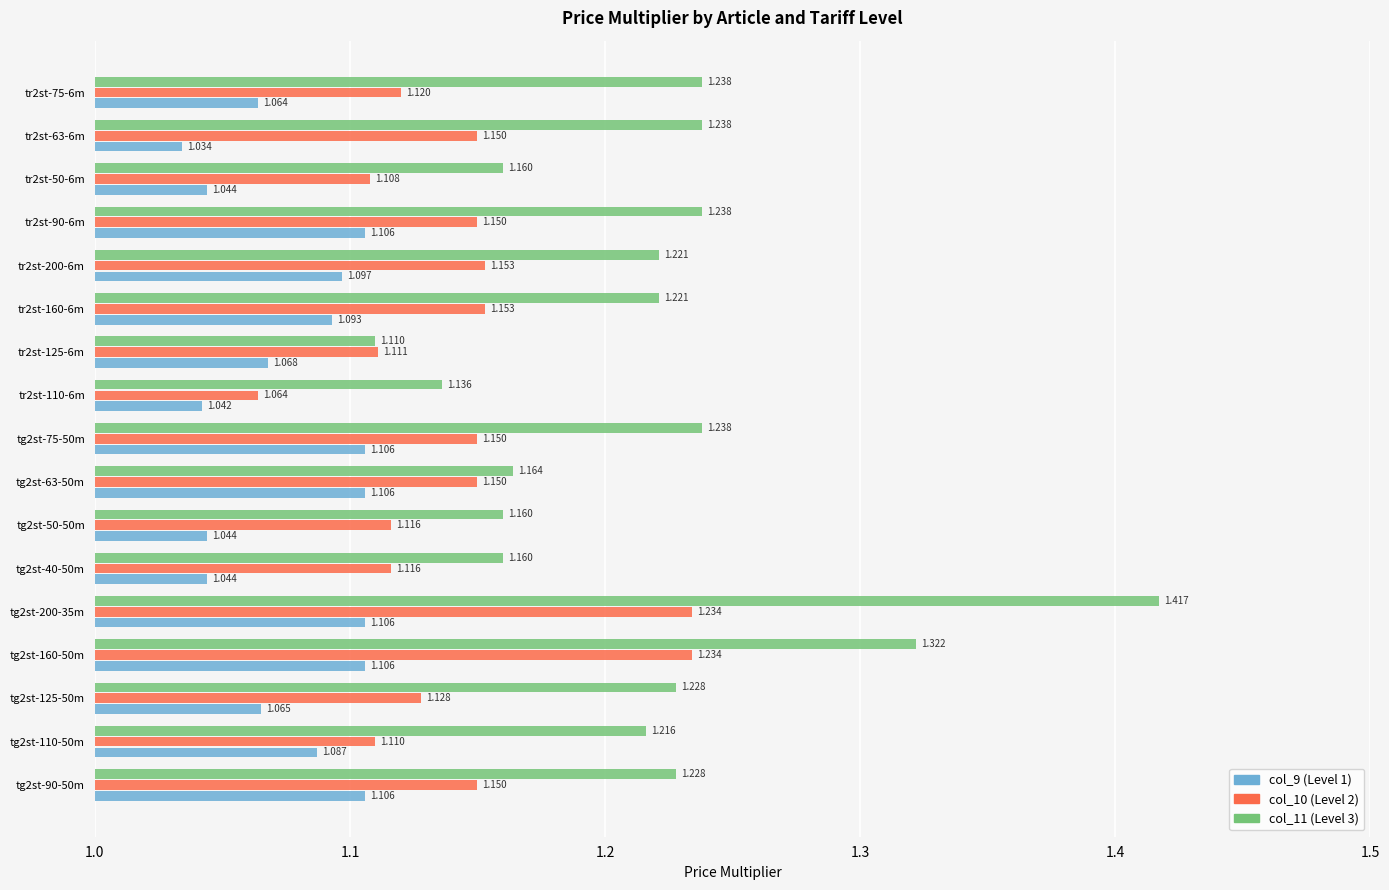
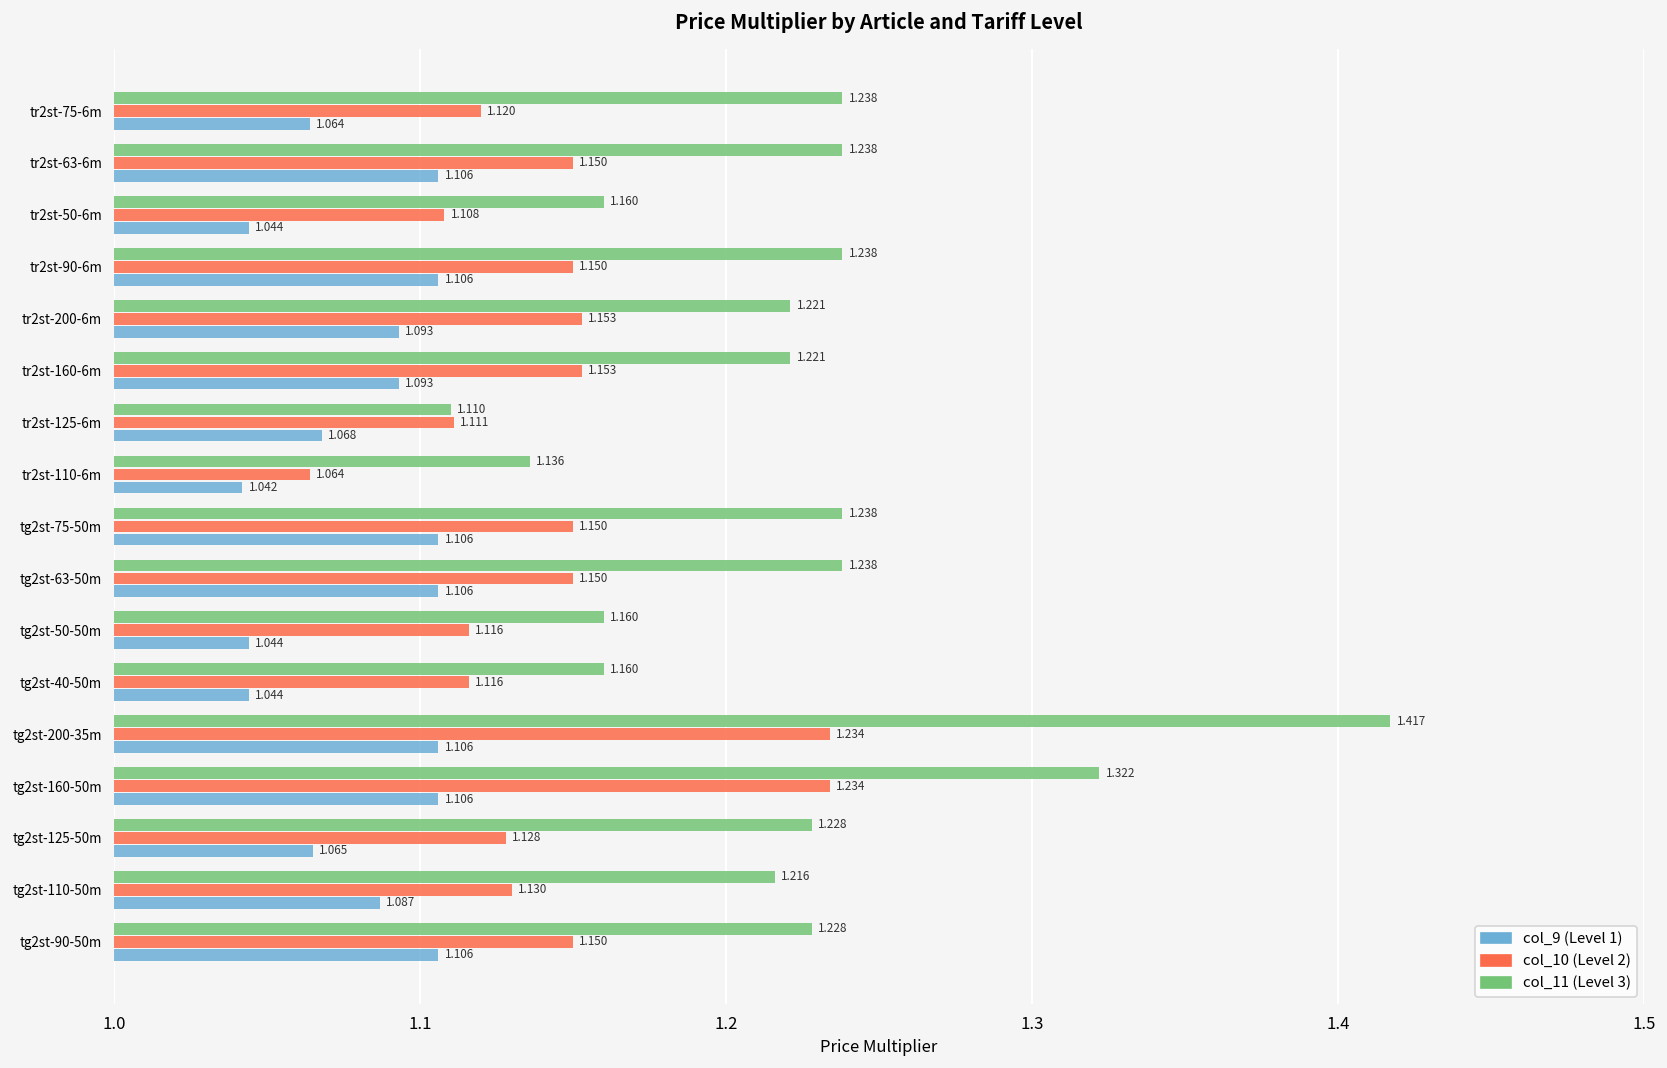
col_9 (Level 1), tr2st-63-6m: 1.034 -> 1.106
col_9 (Level 1), tr2st-200-6m: 1.097 -> 1.093
col_11 (Level 3), tg2st-63-50m: 1.164 -> 1.238
col_10 (Level 2), tg2st-110-50m: 1.110 -> 1.130
